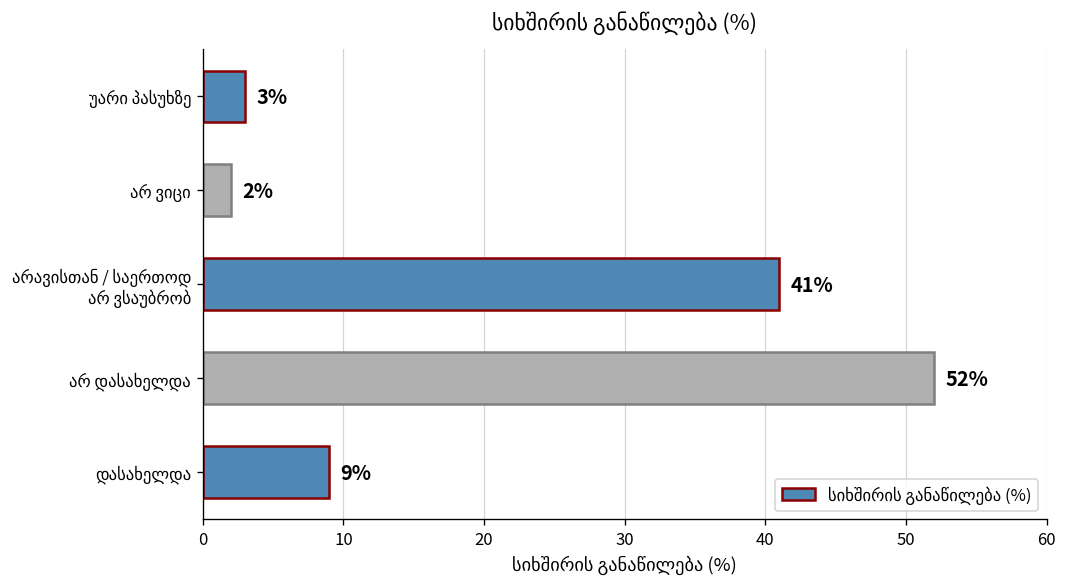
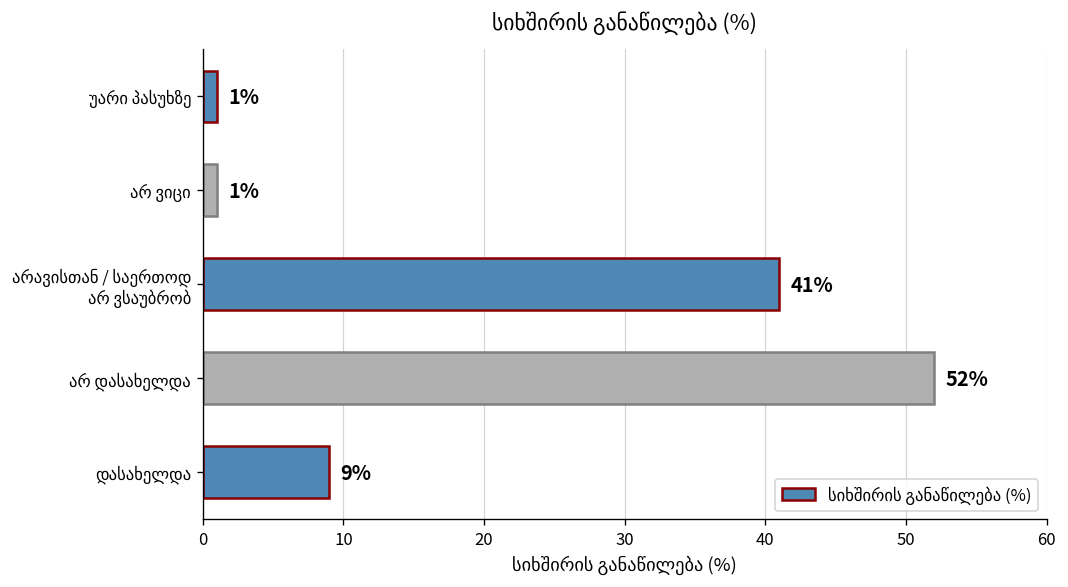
უარი პასუხზე: 3% -> 1%
არ ვიცი: 2% -> 1%
